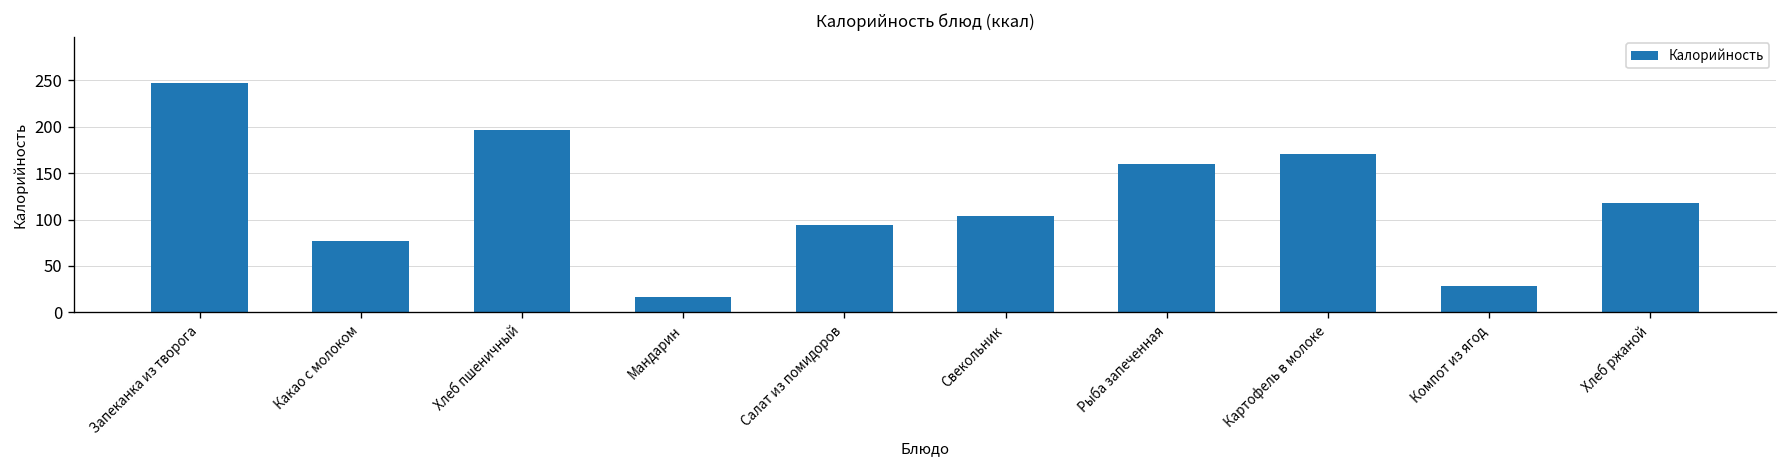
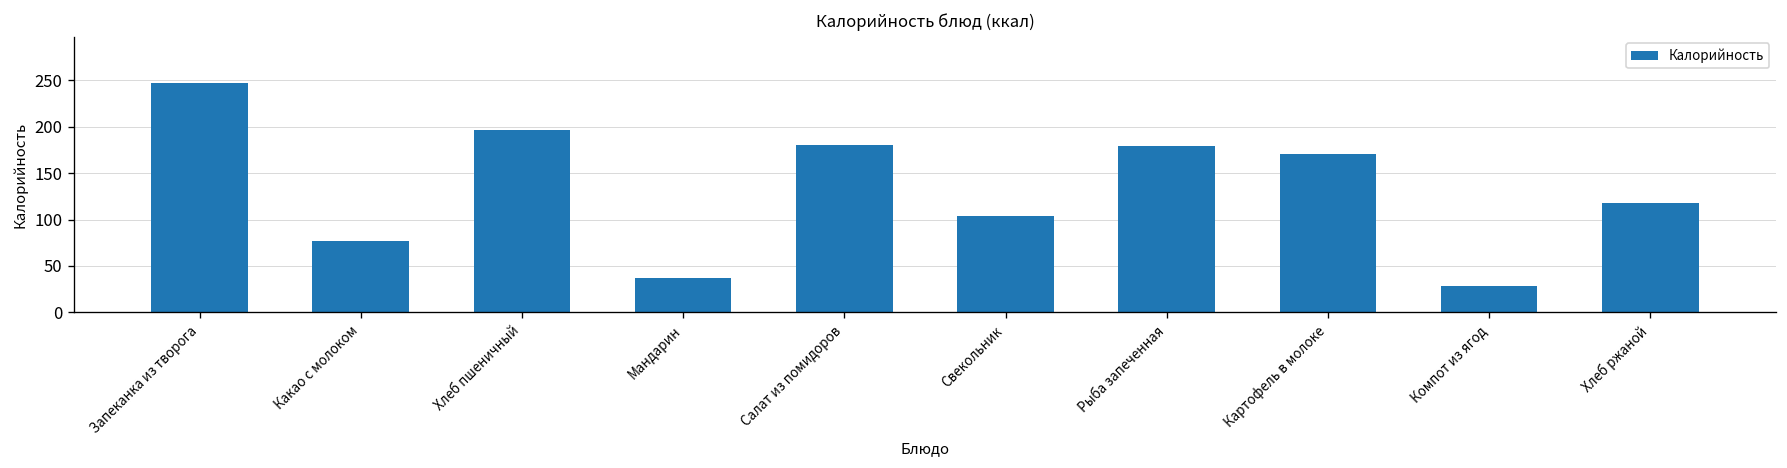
Мандарин: 20 -> 40
Салат из помидоров: 90 -> 180
Рыба запеченная: 160 -> 180
